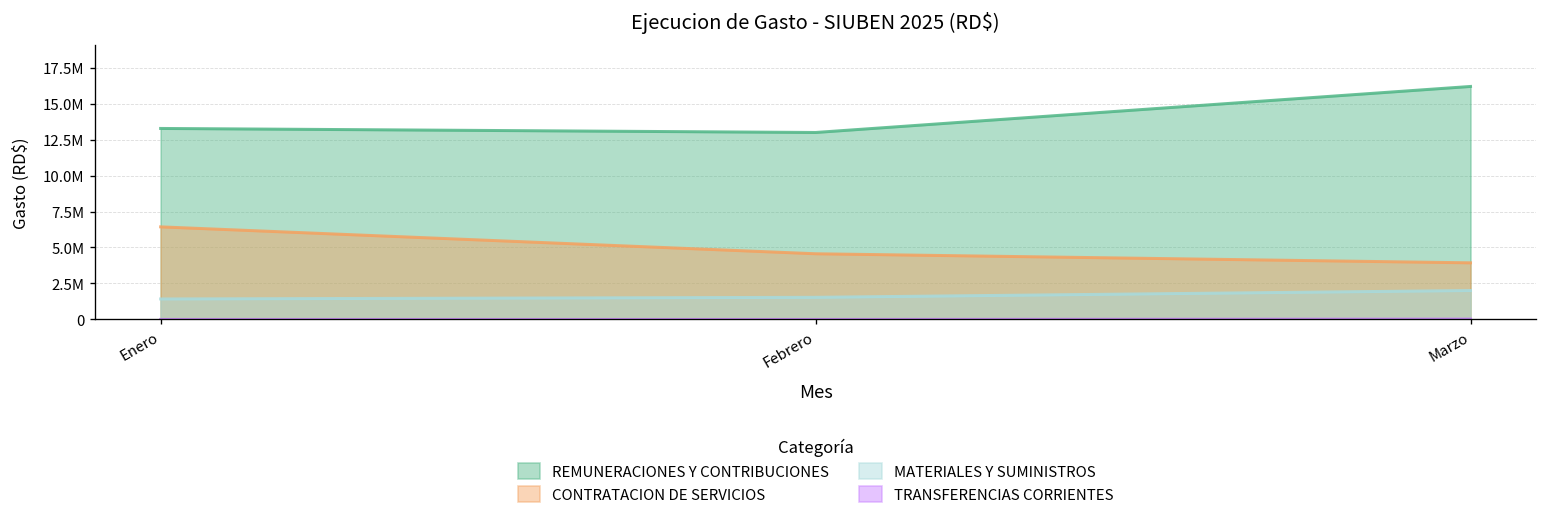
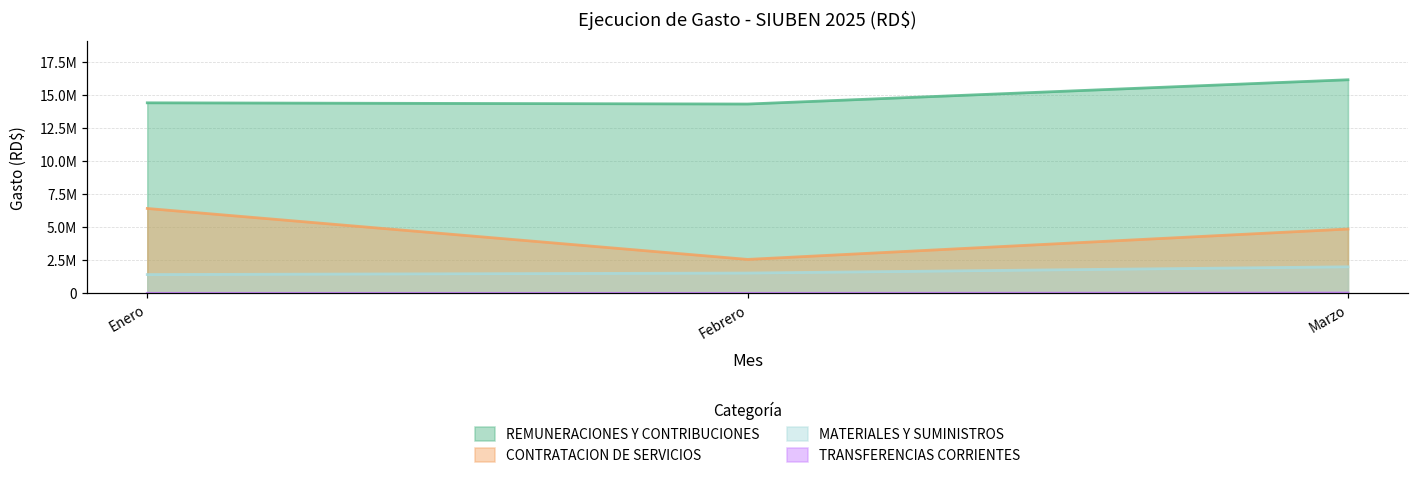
REMUNERACIONES Y CONTRIBUCIONES, Enero: 13300000 -> 14400000
REMUNERACIONES Y CONTRIBUCIONES, Febrero: 13000000 -> 14400000
CONTRATACION DE SERVICIOS, Febrero: 4600000 -> 2600000
CONTRATACION DE SERVICIOS, Marzo: 3900000 -> 4900000
